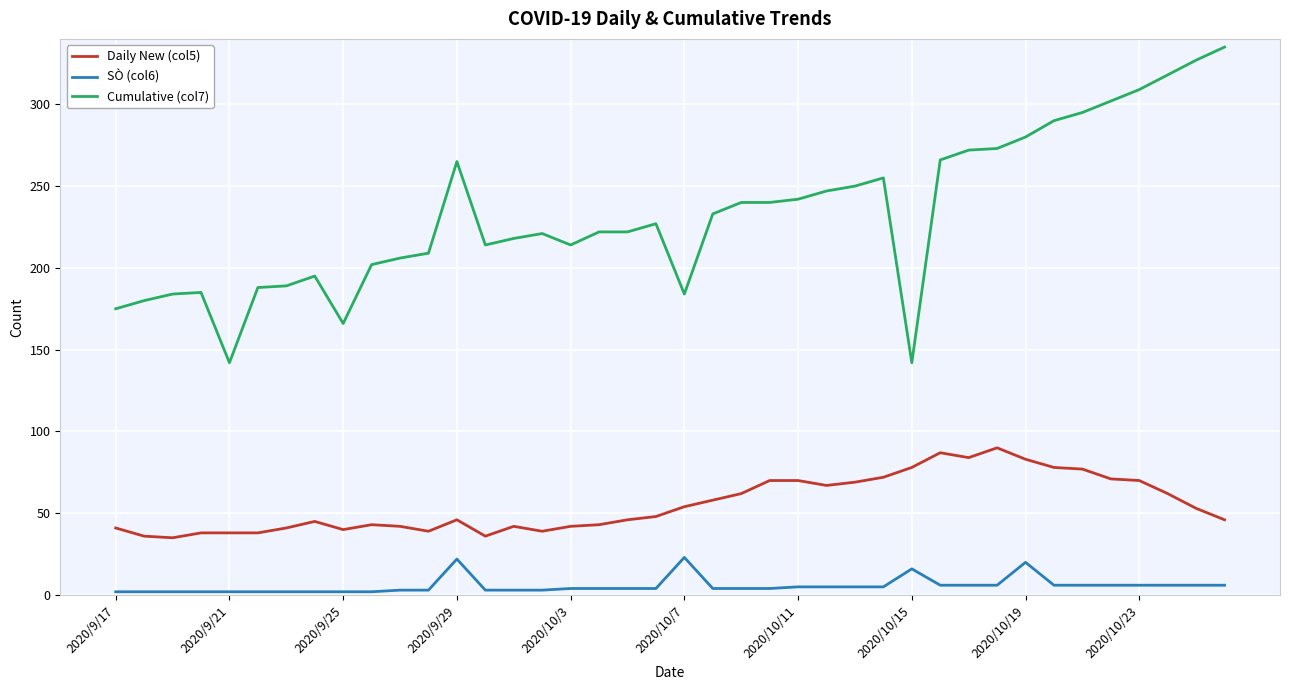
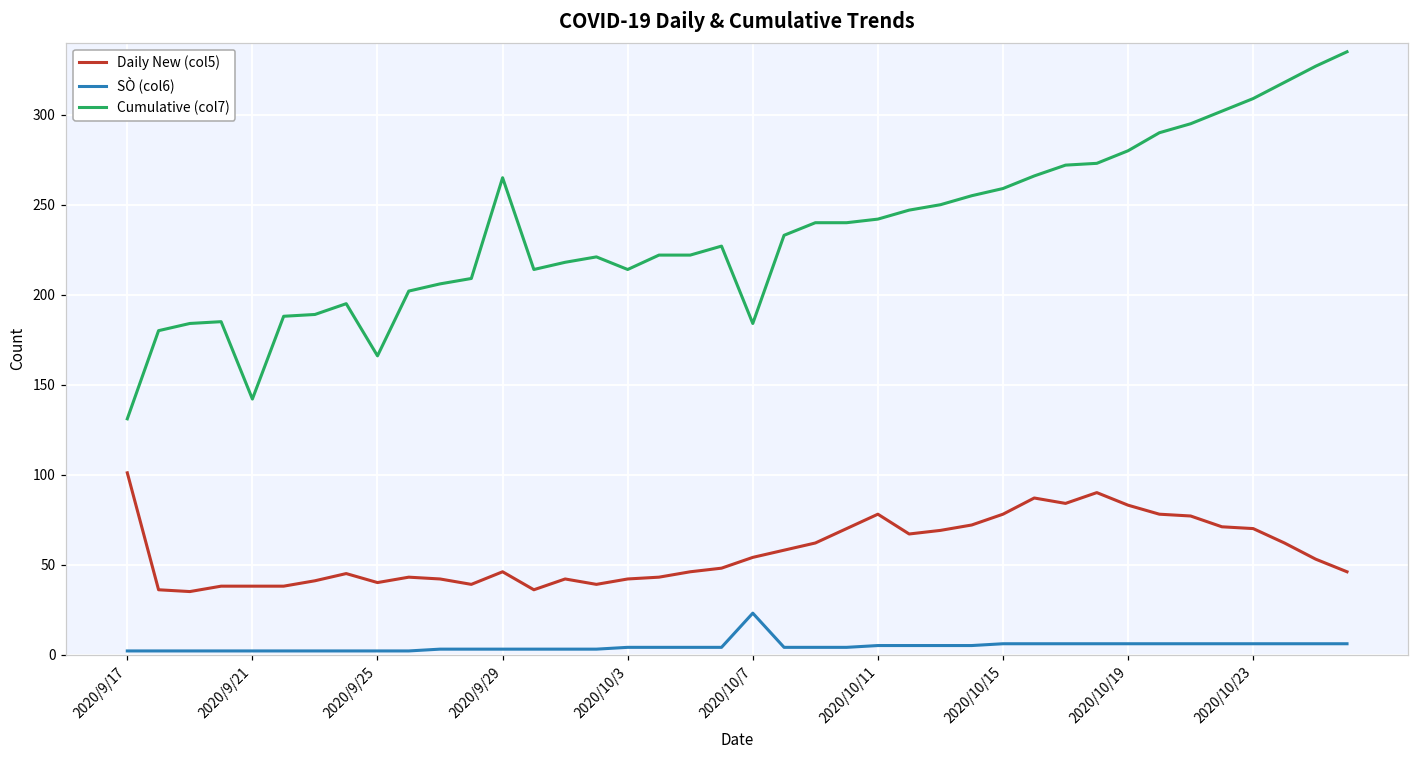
Daily New (col5), 2020/9/17: 41 -> 101
Cumulative (col7), 2020/9/17: 175 -> 131
SÒ (col6), 2020/9/29: 22 -> 3
Daily New (col5), 2020/10/11: 70 -> 78
SÒ (col6), 2020/10/15: 16 -> 6
Cumulative (col7), 2020/10/15: 142 -> 259
SÒ (col6), 2020/10/19: 20 -> 6
